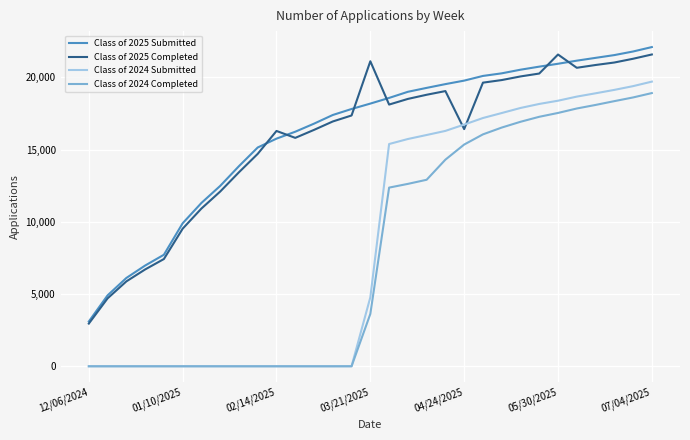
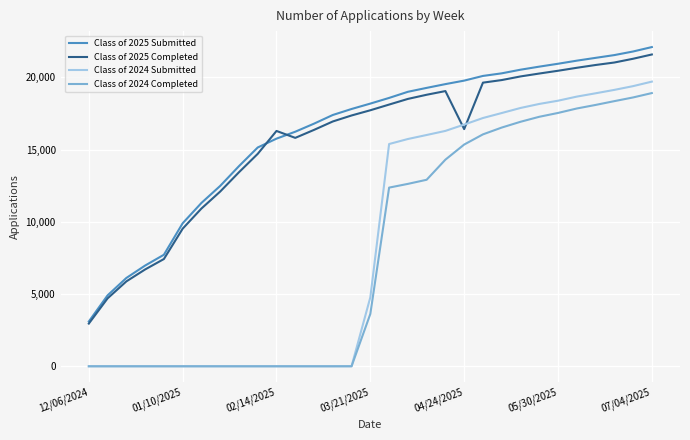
Class of 2025 Completed, 03/21/2025: 21,100 -> 17,700
Class of 2025 Completed, 05/30/2025: 21,600 -> 20,500
